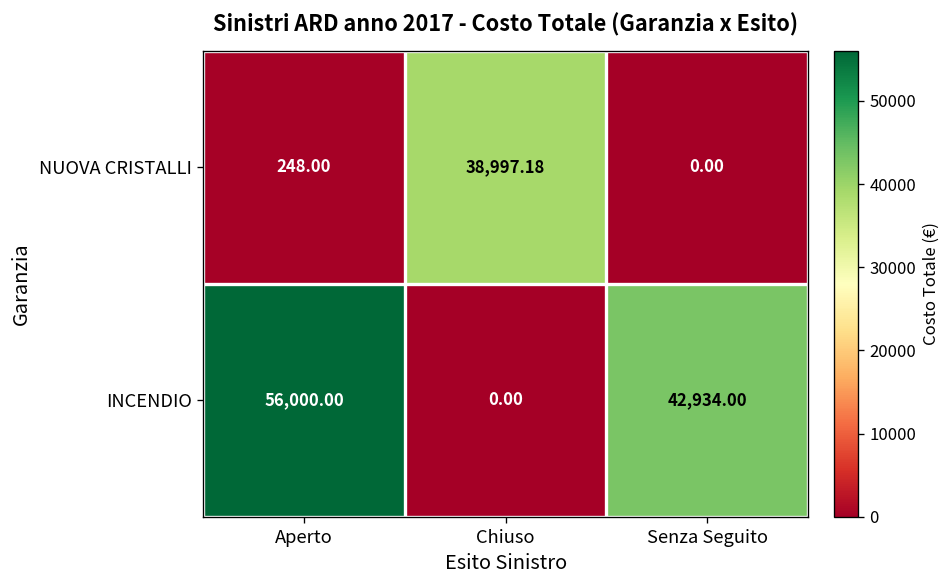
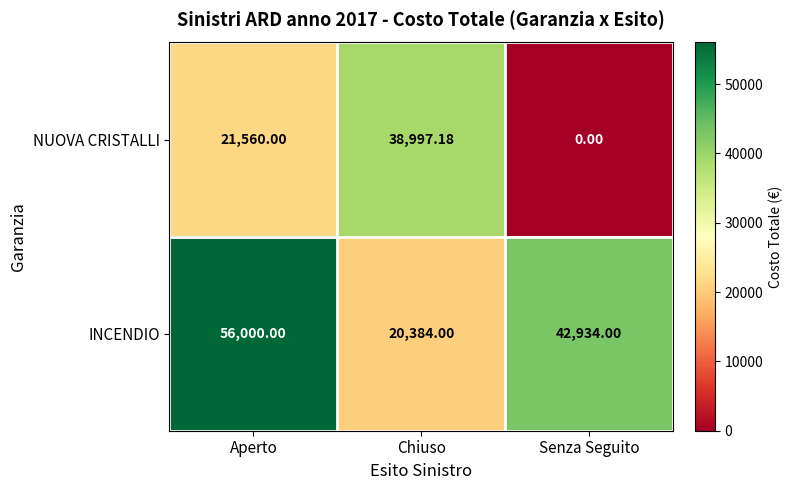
NUOVA CRISTALLI, Aperto: 248.00 -> 21,560.00
INCENDIO, Chiuso: 0.00 -> 20,384.00
